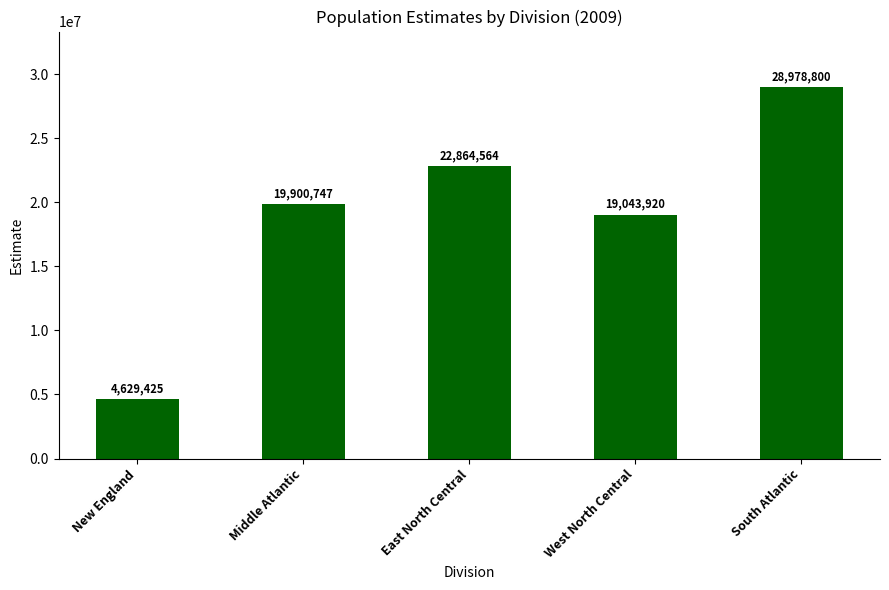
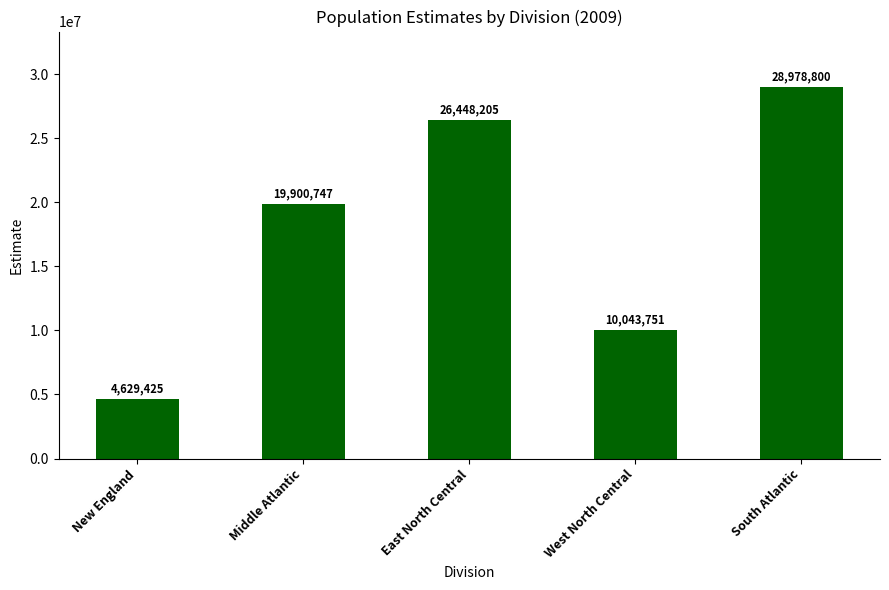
East North Central: 22,864,564 -> 26,448,205
West North Central: 19,043,920 -> 10,043,751
